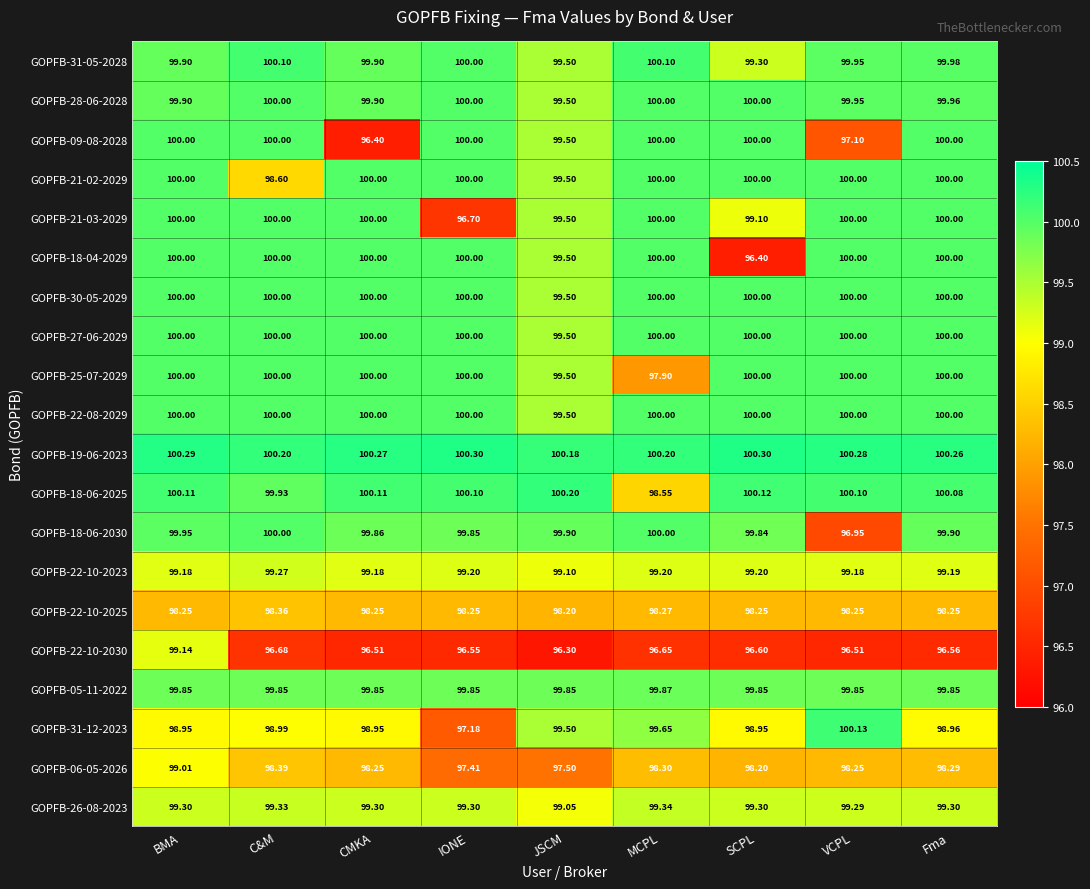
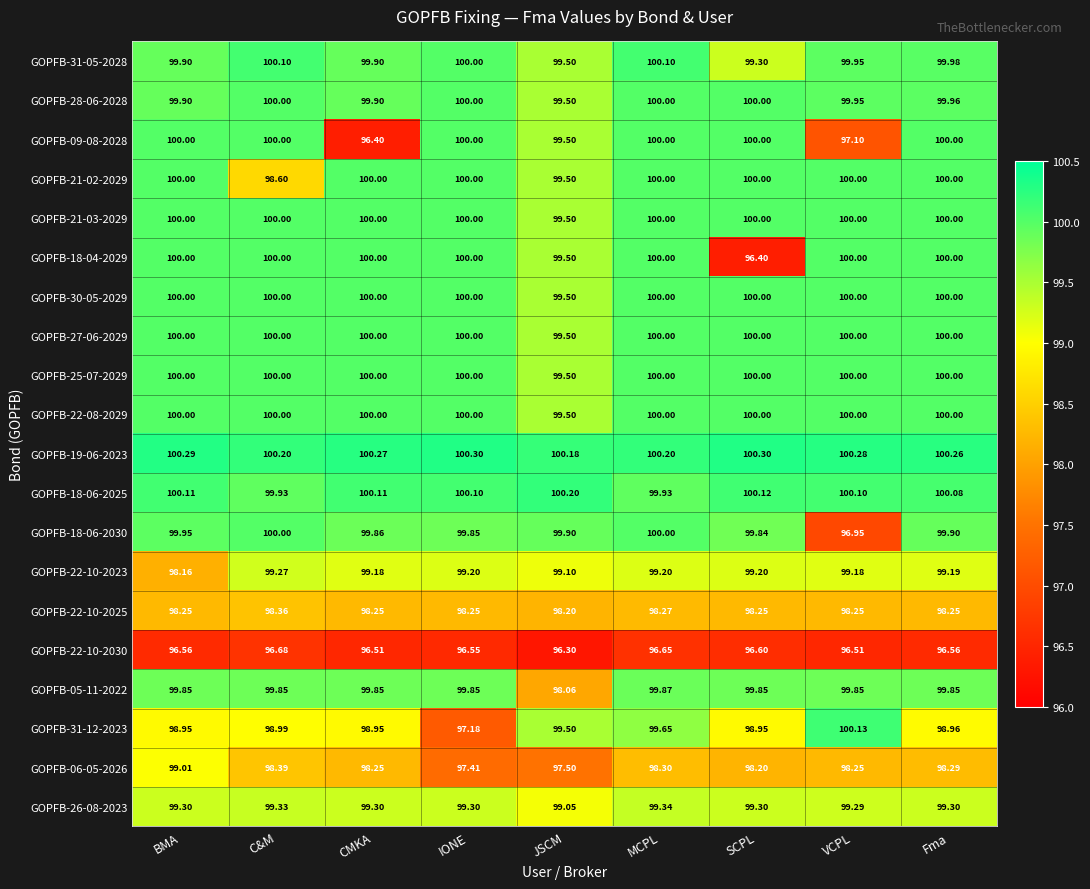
GOPFB-21-03-2029, IONE: 96.70 -> 100.00
GOPFB-21-03-2029, SCPL: 99.10 -> 100.00
GOPFB-25-07-2029, MCPL: 97.90 -> 100.00
GOPFB-18-06-2025, MCPL: 98.55 -> 99.93
GOPFB-22-10-2023, BMA: 99.18 -> 98.16
GOPFB-22-10-2030, BMA: 99.14 -> 96.56
GOPFB-05-11-2022, JSCM: 99.85 -> 98.06
